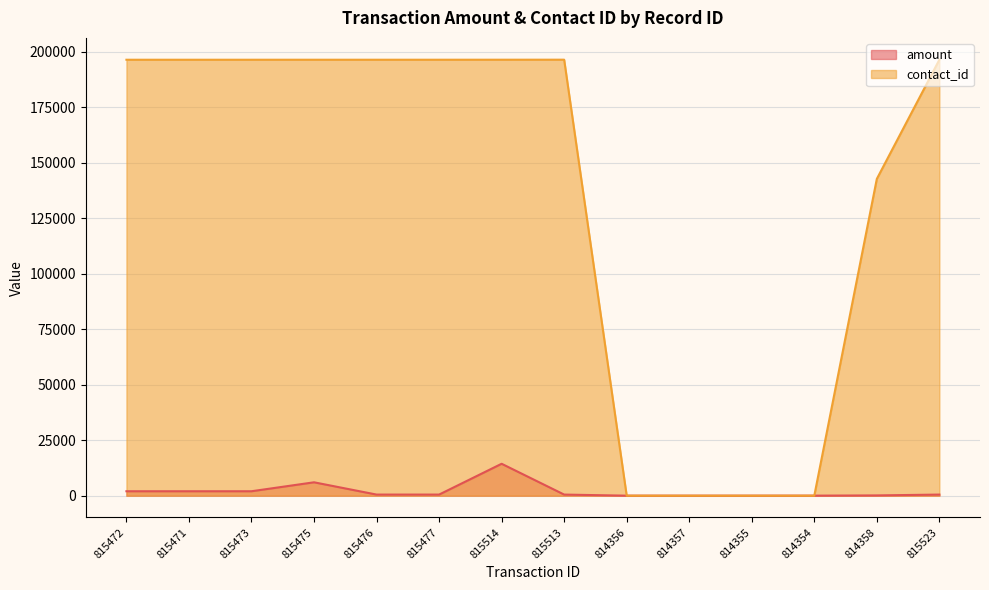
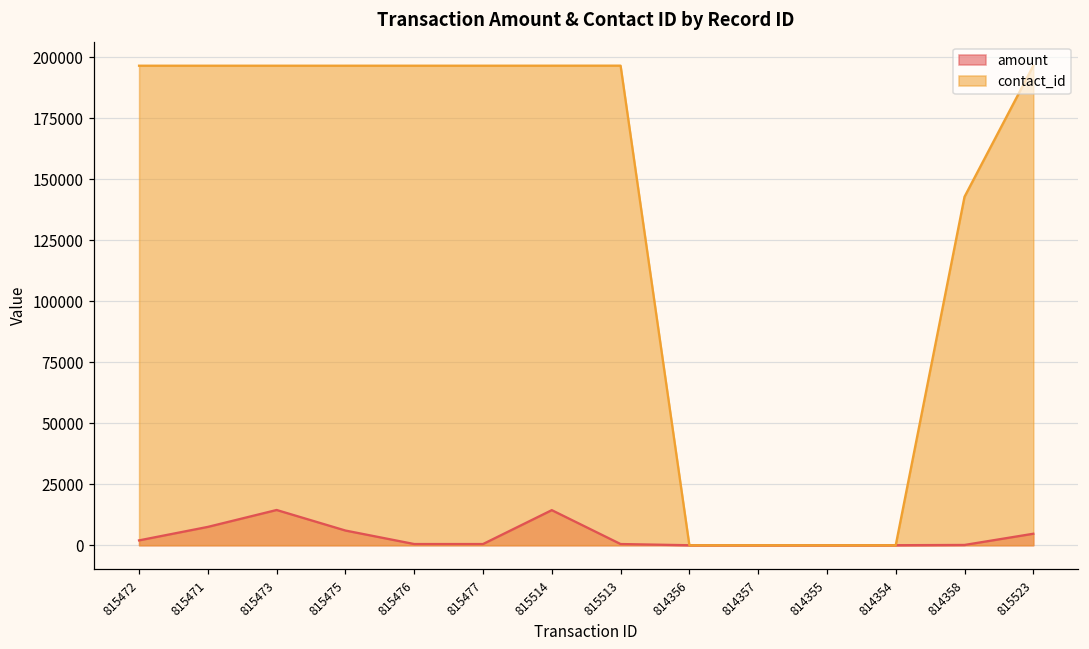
amount, 815471: 2000 -> 8000
amount, 815473: 2000 -> 14000
amount, 815523: 1000 -> 5000
